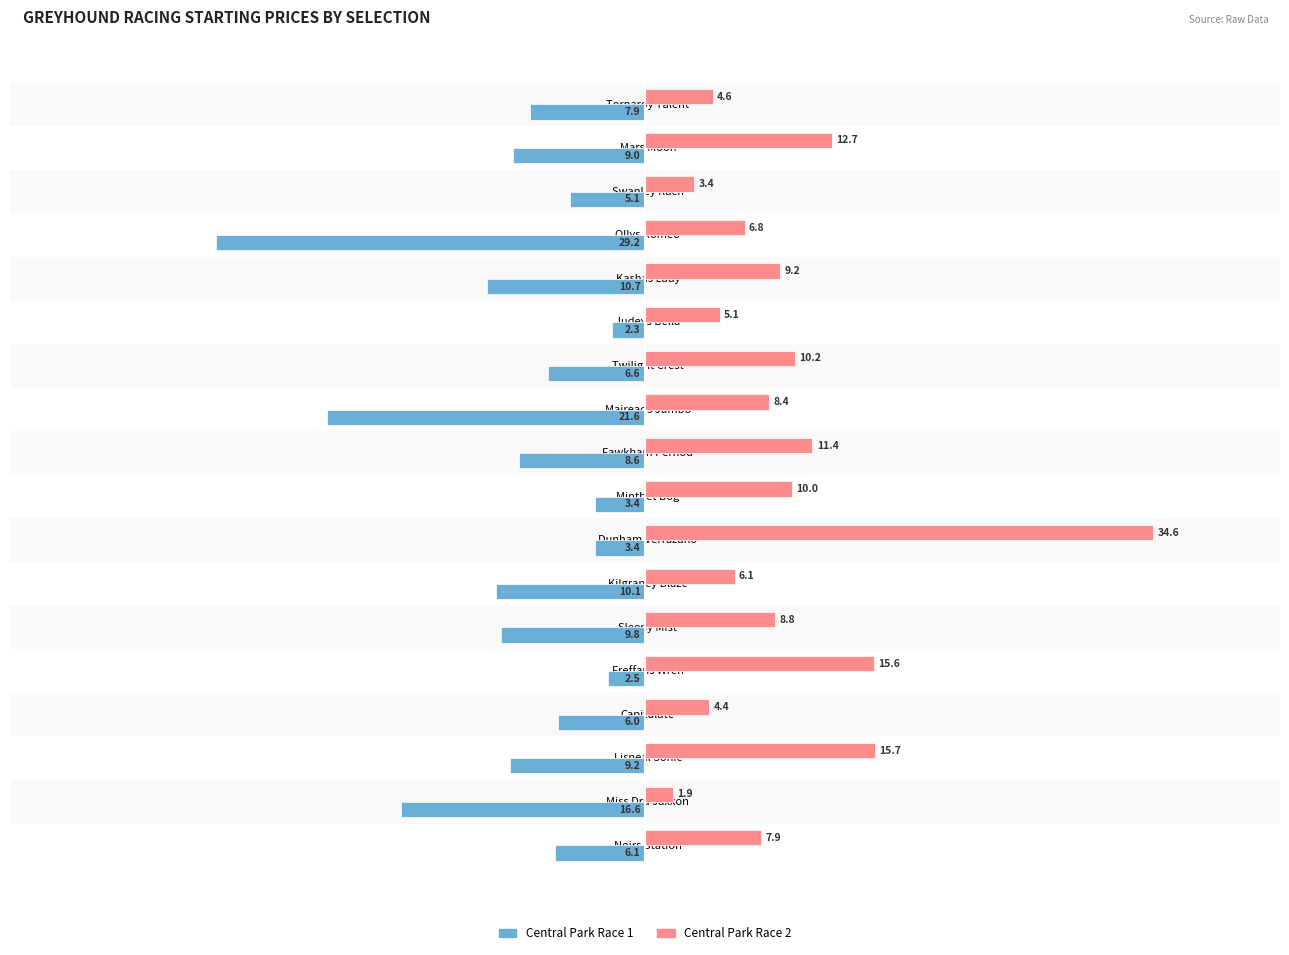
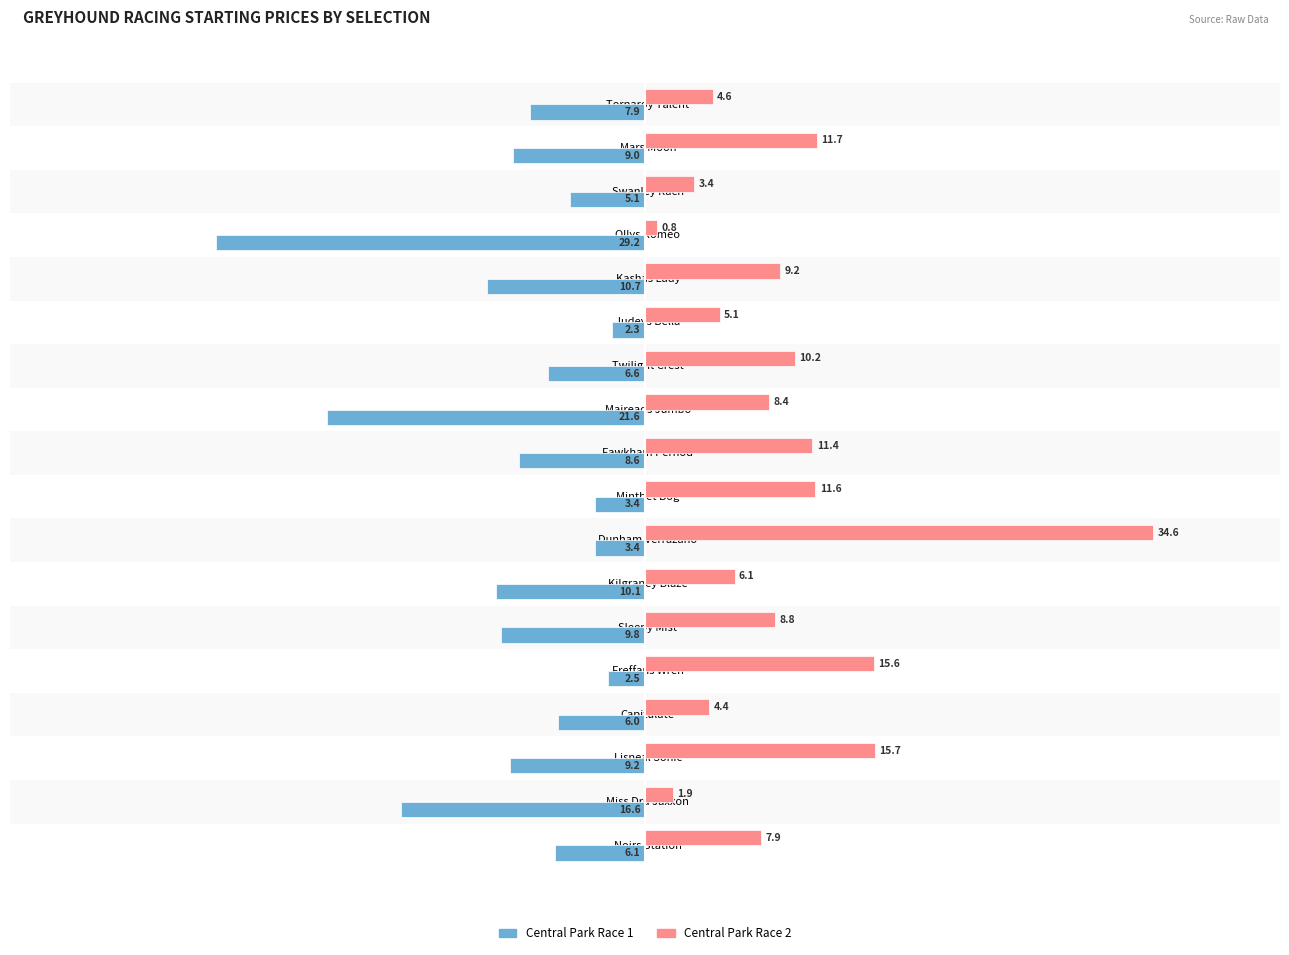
Central Park Race 2, Mars Moon: 12.7 -> 11.7
Central Park Race 2, Ollys Romeo: 6.8 -> 0.8
Central Park Race 2, Mintbet Bog: 10.0 -> 11.6
